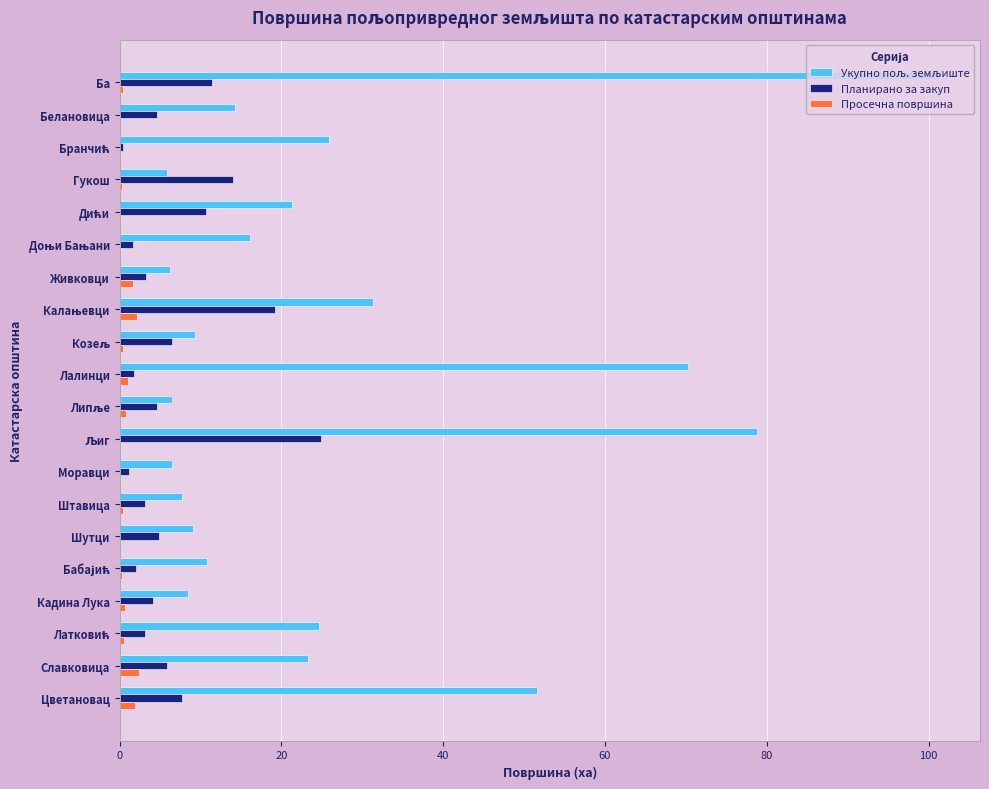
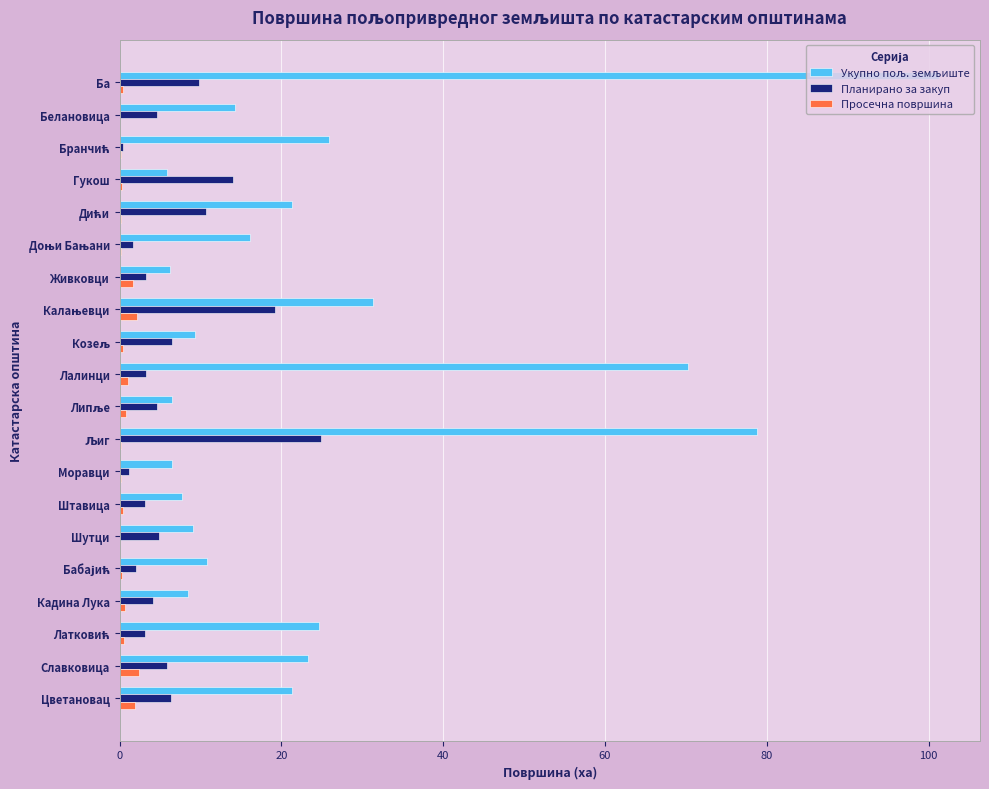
Планирано за закуп, Ба: 11 -> 10
Планирано за закуп, Лалинци: 2 -> 3
Укупно пољ. земљиште, Цветановац: 52 -> 21
Планирано за закуп, Цветановац: 8 -> 6
